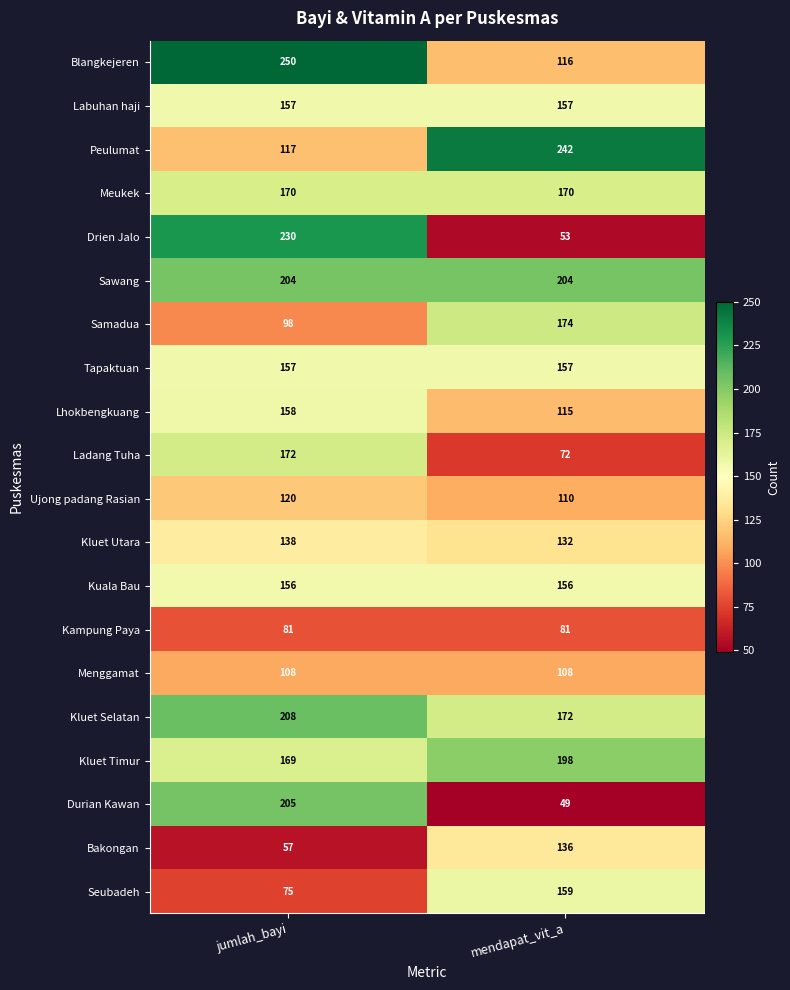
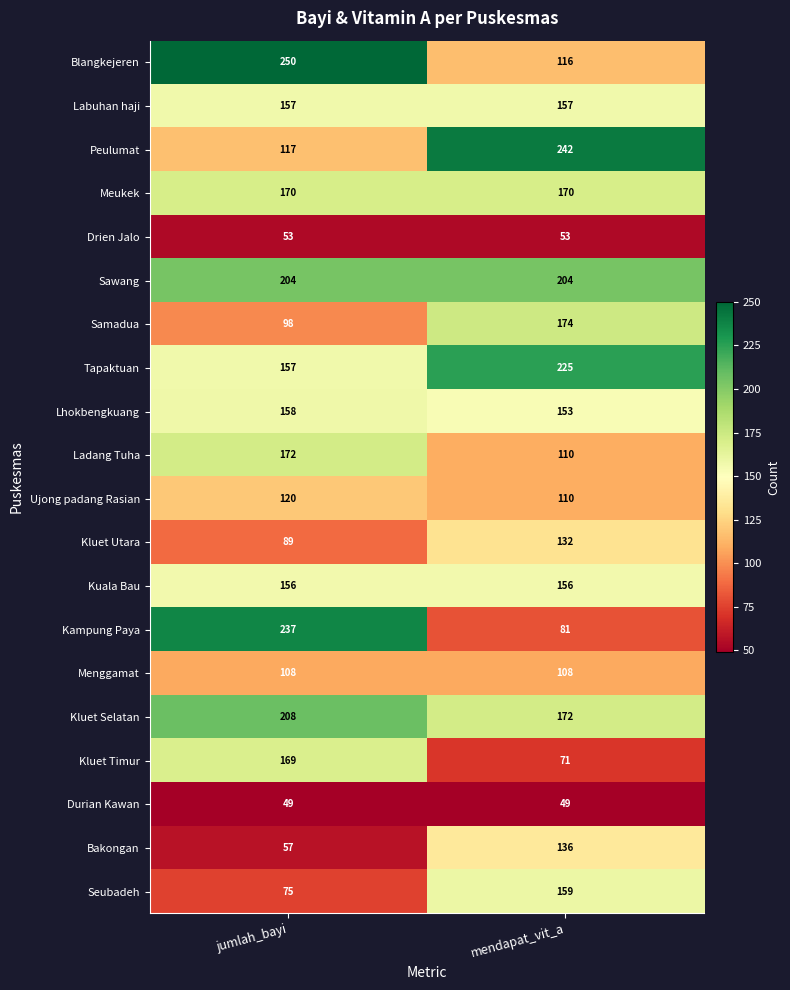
Drien Jalo, jumlah_bayi: 230 -> 53
Tapaktuan, mendapat_vit_a: 157 -> 225
Lhokbengkuang, mendapat_vit_a: 115 -> 153
Ladang Tuha, mendapat_vit_a: 72 -> 110
Kluet Utara, jumlah_bayi: 138 -> 89
Kampung Paya, jumlah_bayi: 81 -> 237
Kluet Timur, mendapat_vit_a: 198 -> 71
Durian Kawan, jumlah_bayi: 205 -> 49
